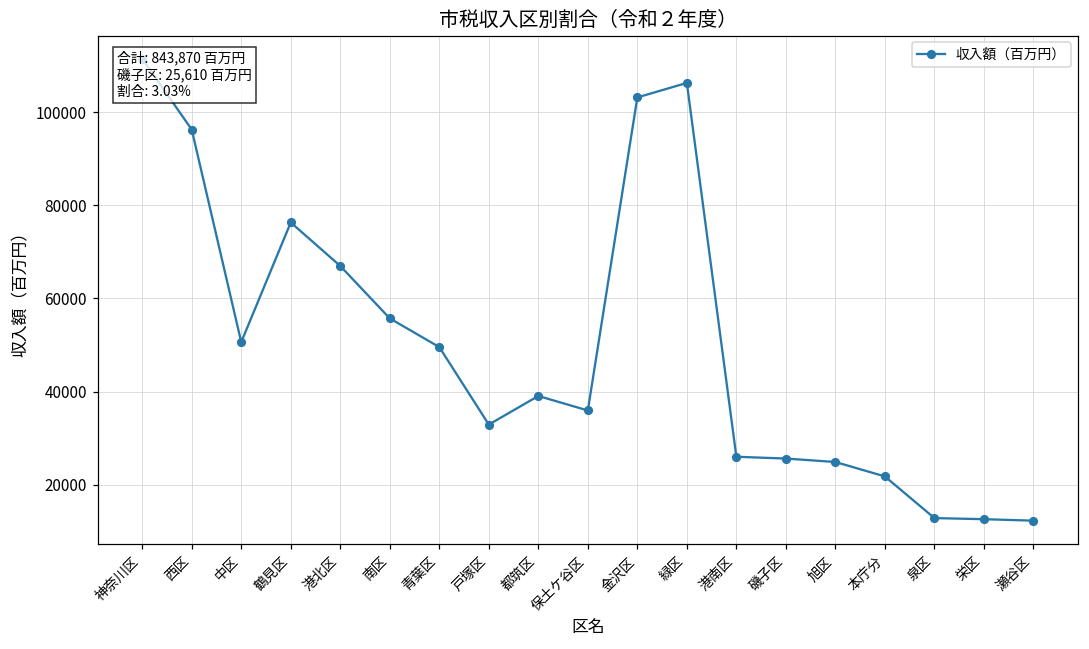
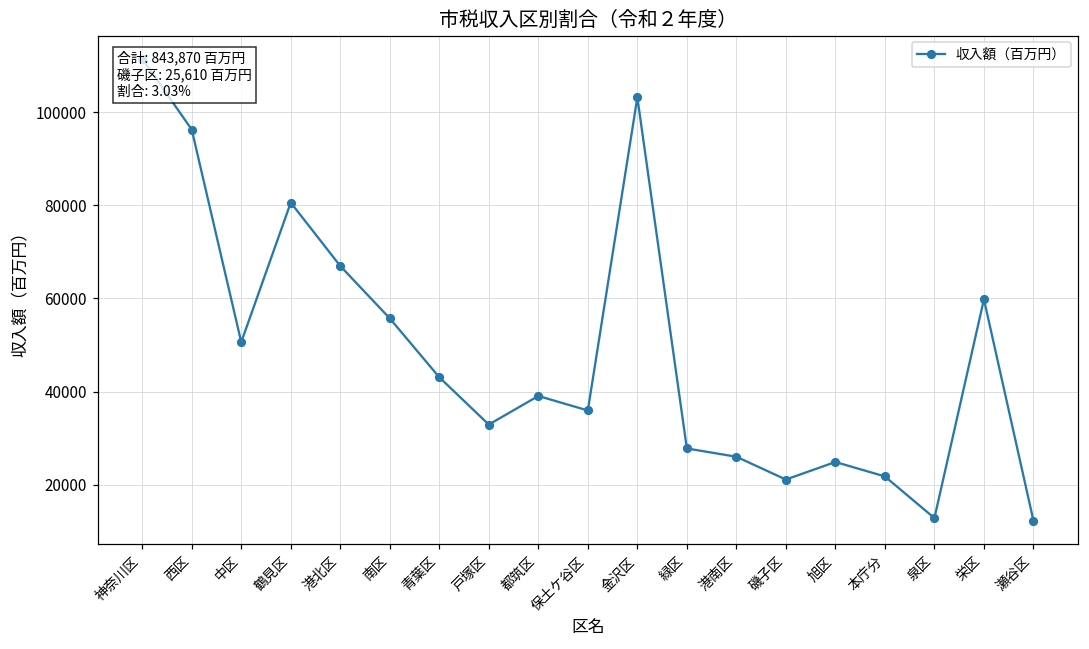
鶴見区: 76000 -> 81000
青葉区: 50000 -> 43000
緑区: 106000 -> 28000
磯子区: 26000 -> 21000
栄区: 13000 -> 60000
